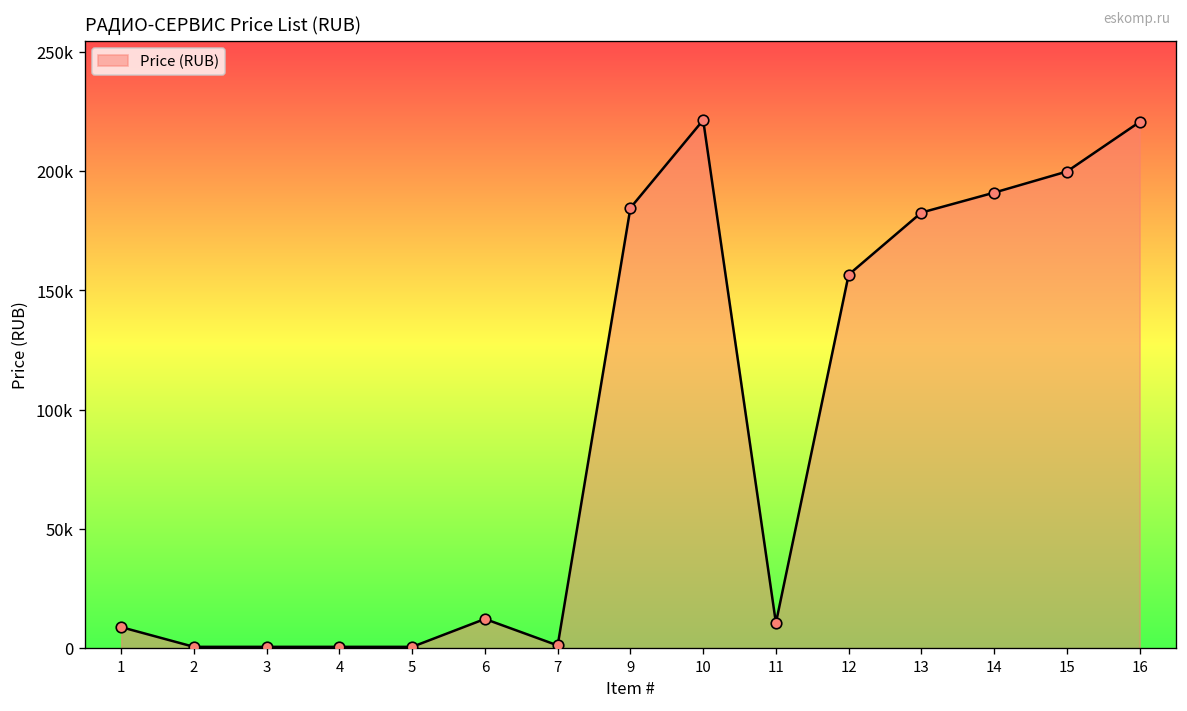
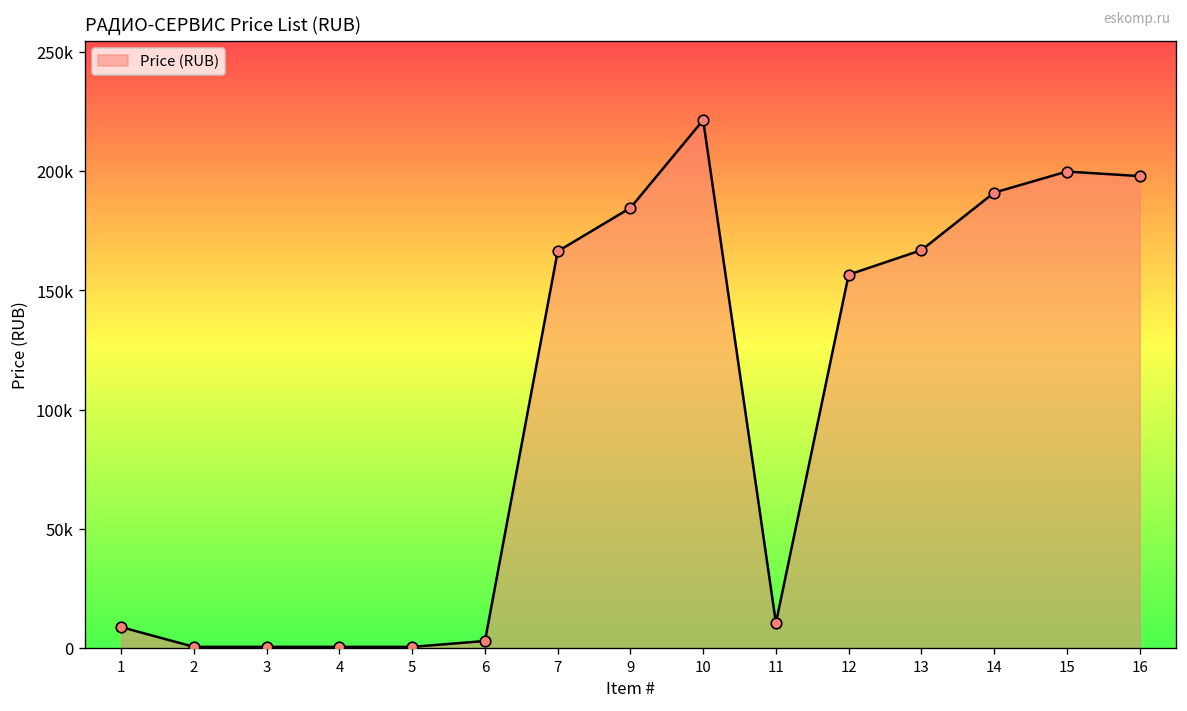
6: 12000 -> 3000
7: 1000 -> 166000
13: 183000 -> 167000
16: 221000 -> 198000
